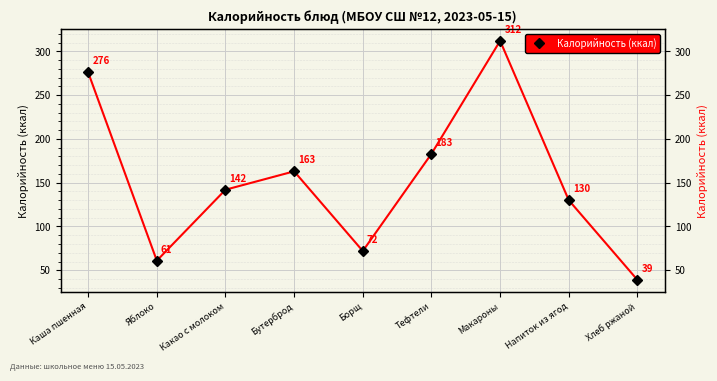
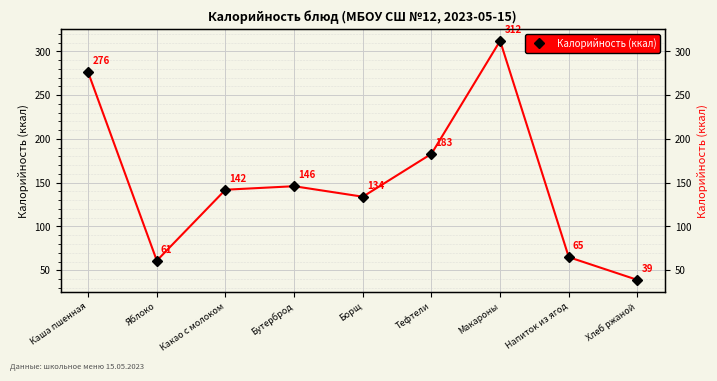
Бутерброд: 163 -> 146
Борщ: 72 -> 134
Напиток из ягод: 130 -> 65
